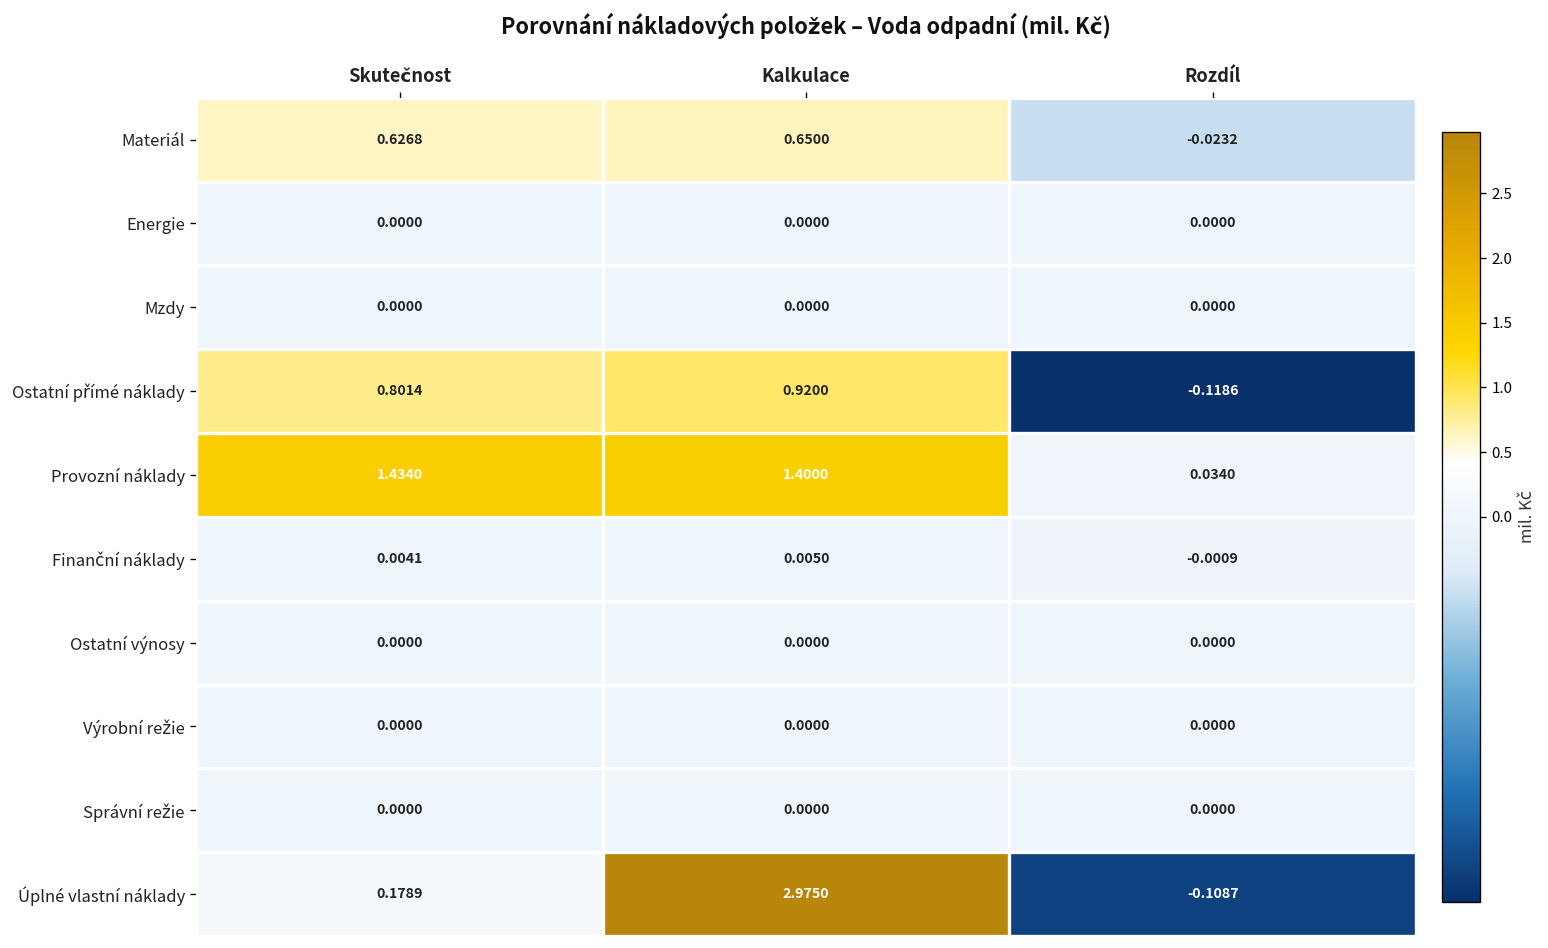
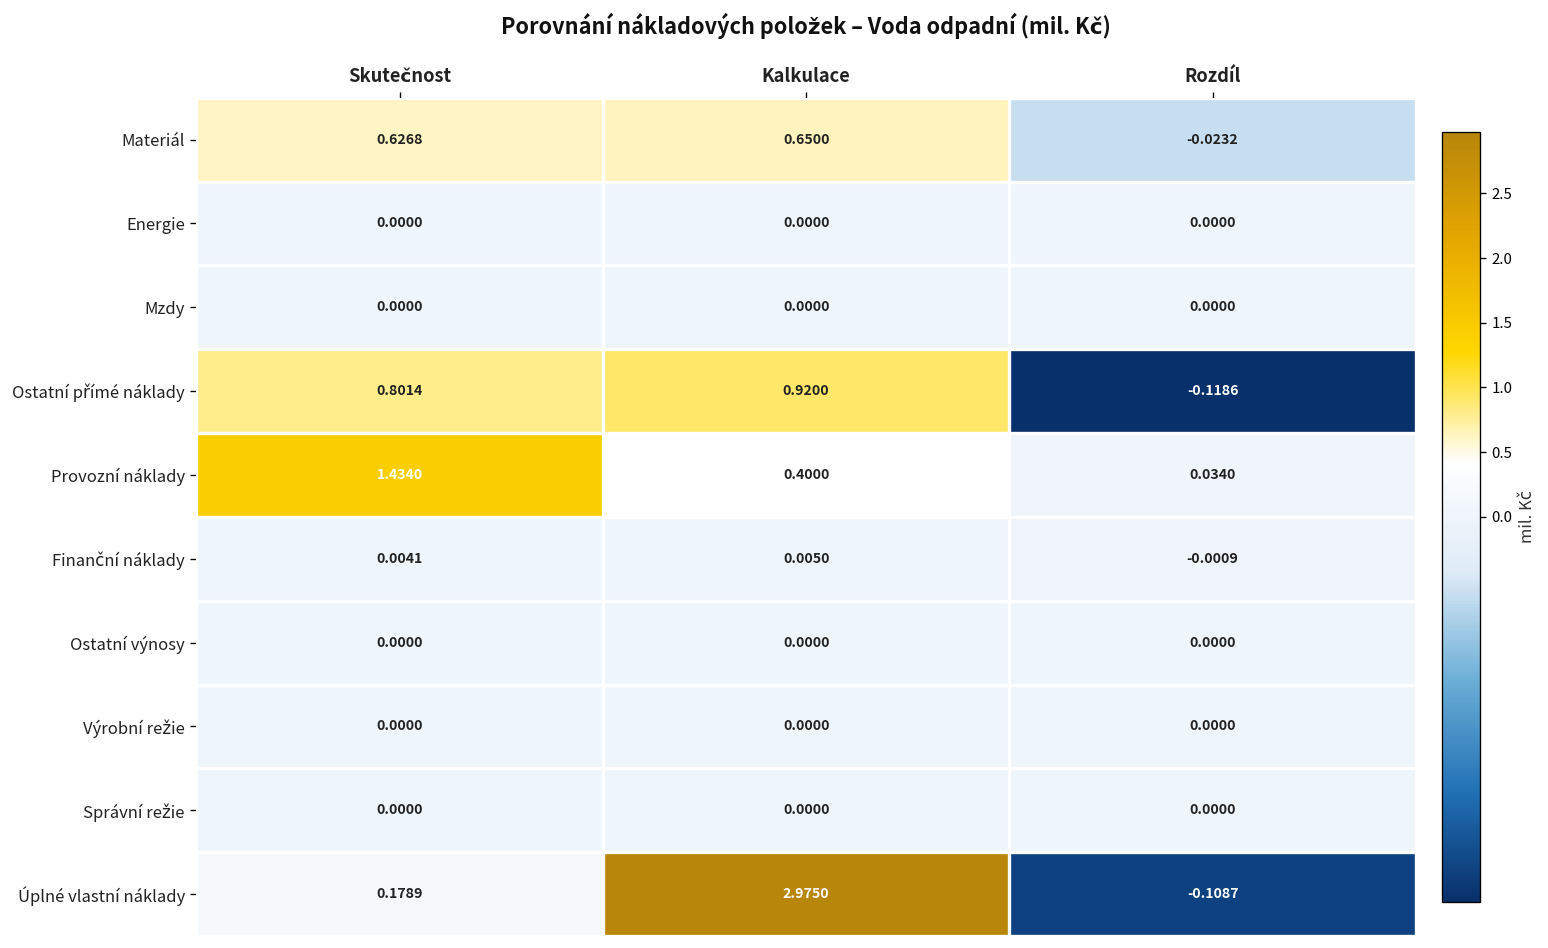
Provozní náklady, Kalkulace: 1.4000 -> 0.4000
